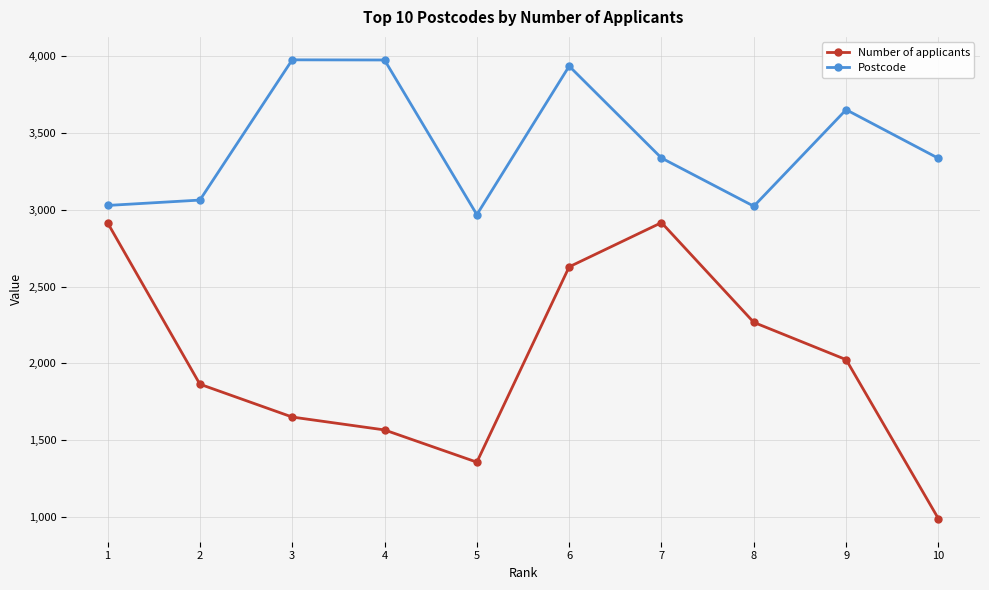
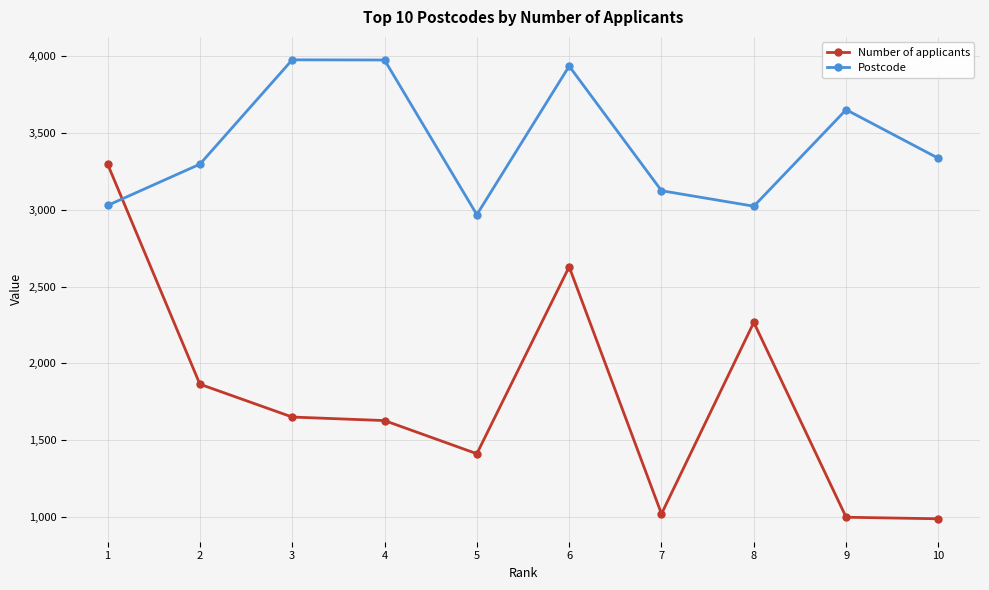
Number of applicants, 1: 2,920 -> 3,300
Postcode, 2: 3,060 -> 3,300
Number of applicants, 4: 1,570 -> 1,630
Number of applicants, 5: 1,360 -> 1,410
Number of applicants, 7: 2,920 -> 1,020
Postcode, 7: 3,340 -> 3,130
Number of applicants, 9: 2,020 -> 1,000
